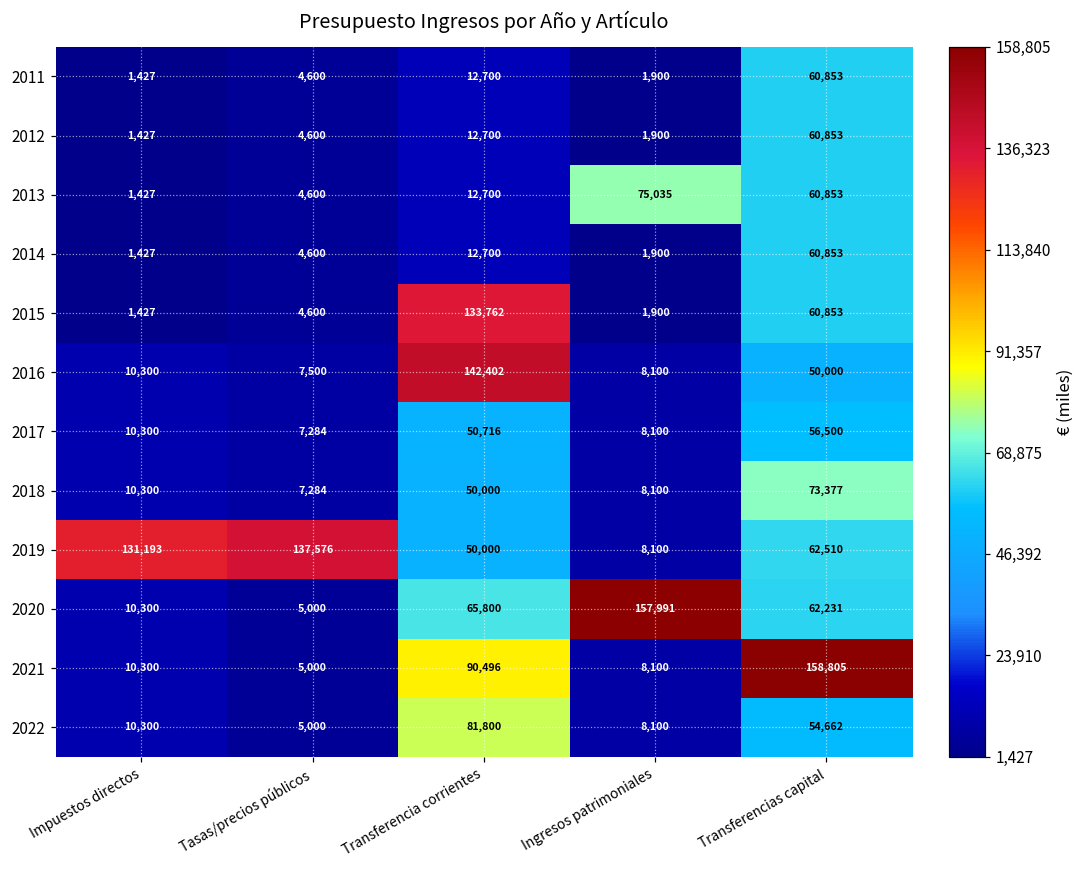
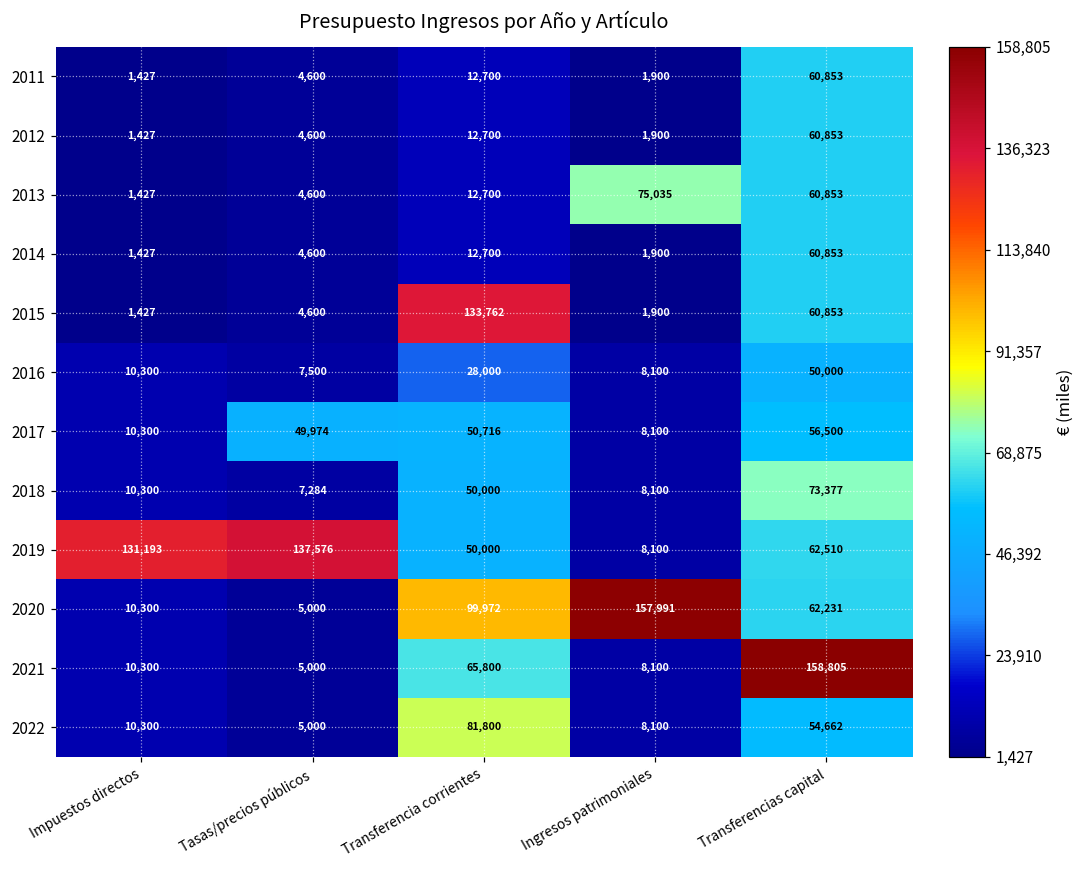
2016, Transferencia corrientes: 142,402 -> 28,000
2017, Tasas/precios públicos: 7,284 -> 49,974
2020, Transferencia corrientes: 65,800 -> 99,972
2021, Transferencia corrientes: 90,496 -> 65,800
